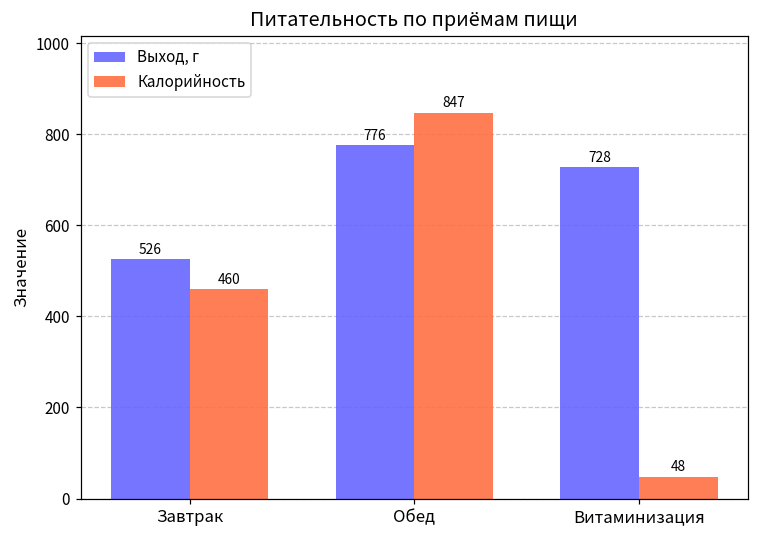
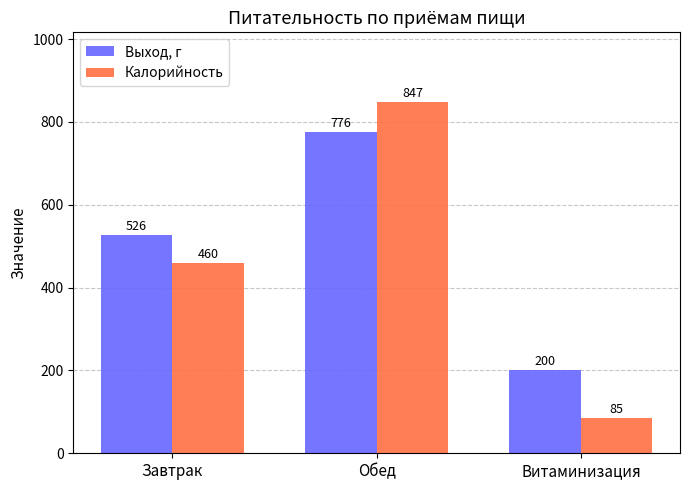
Выход, г, Витаминизация: 728 -> 200
Калорийность, Витаминизация: 48 -> 85
